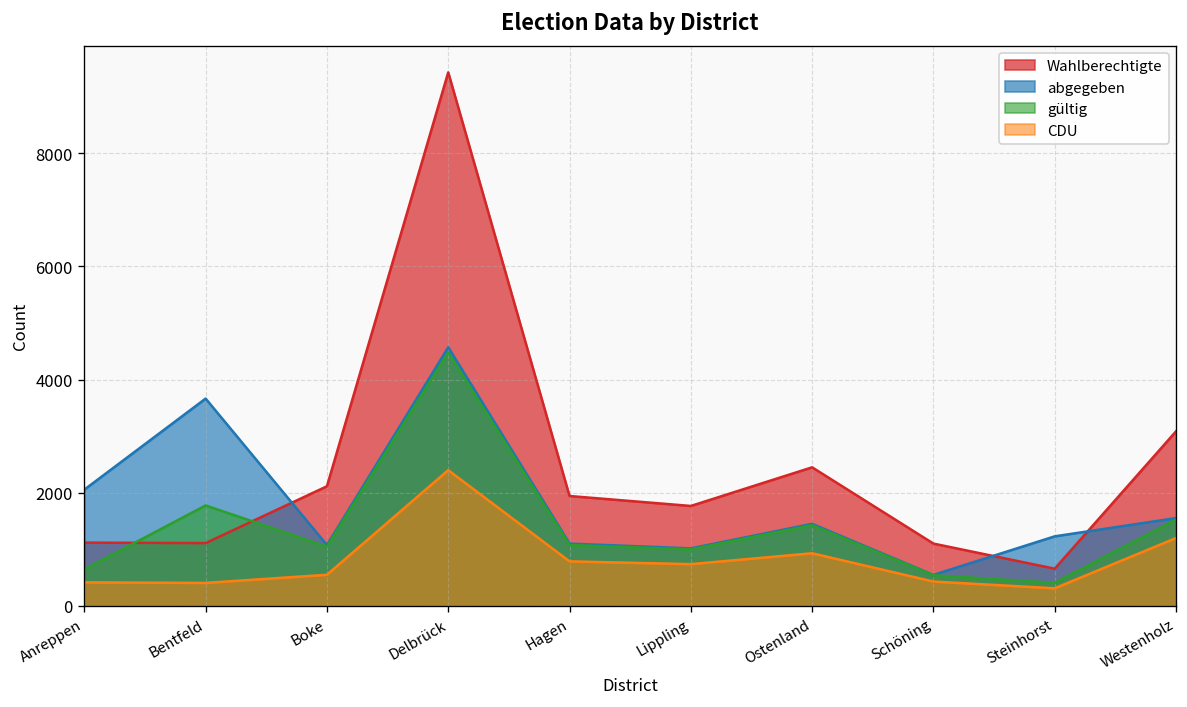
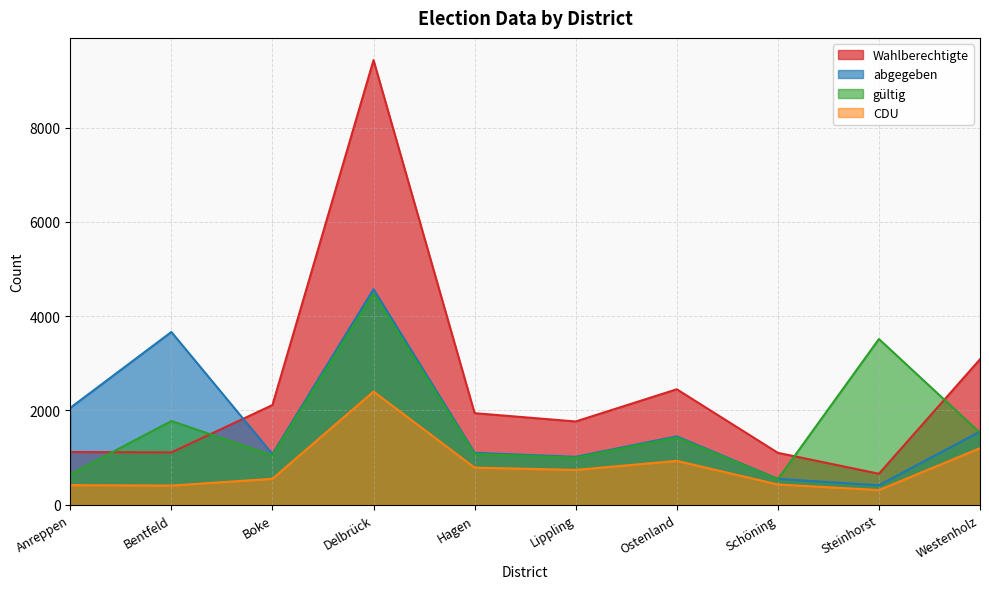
abgegeben, Steinhorst: 1200 -> 400
gültig, Steinhorst: 400 -> 3500
